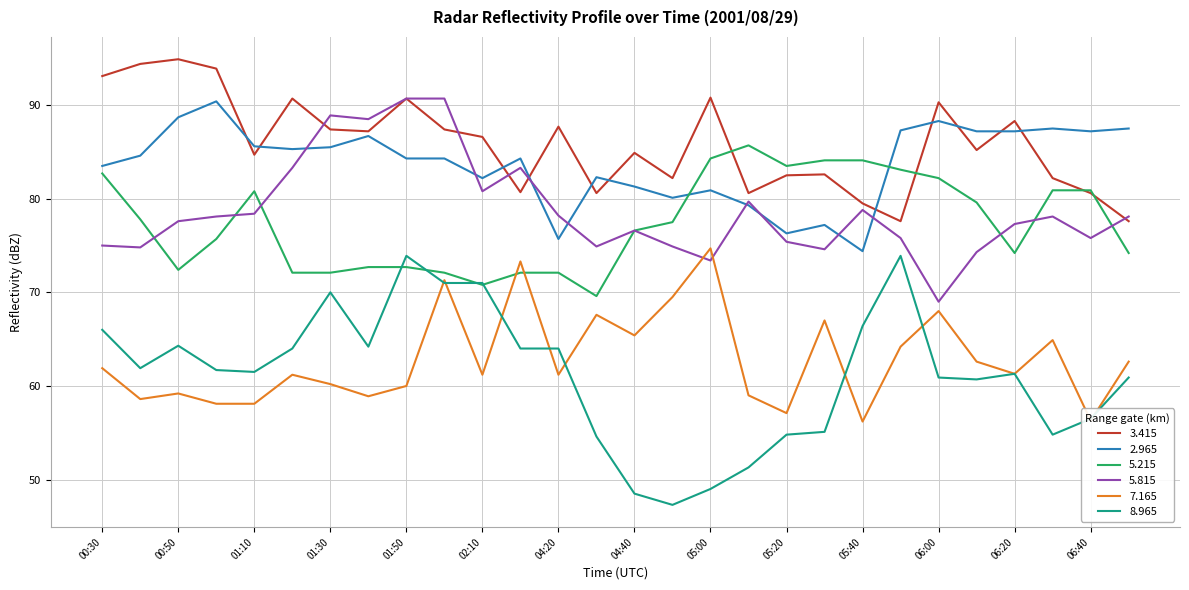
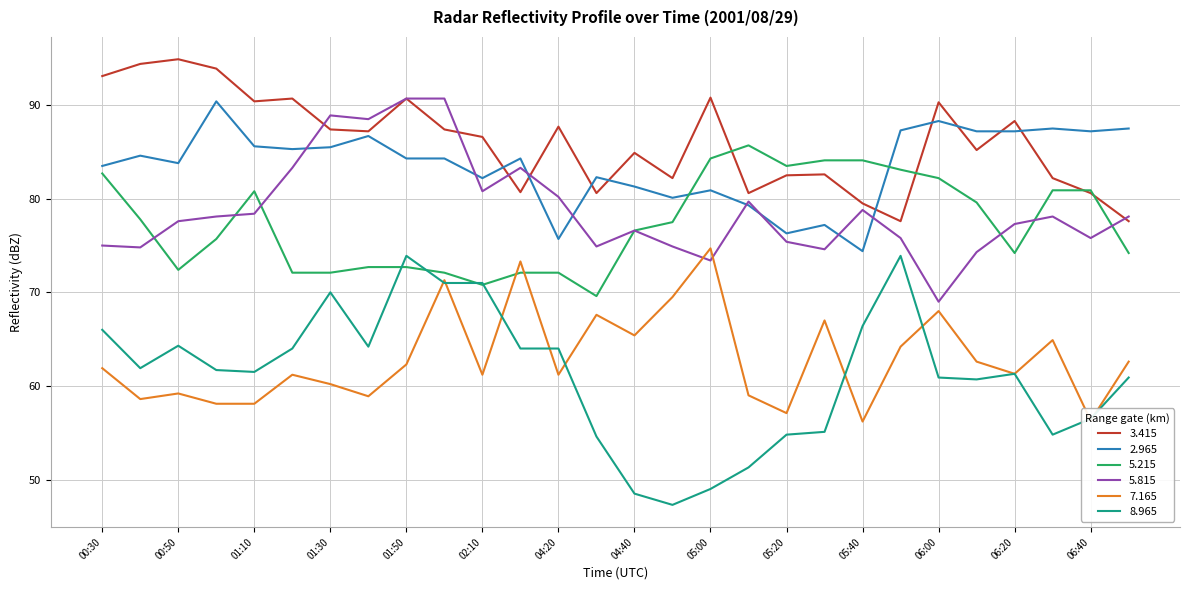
2.965, 00:50: 89 -> 84
3.415, 01:10: 85 -> 90
7.165, 01:50: 60 -> 62
5.815, 04:20: 78 -> 80
